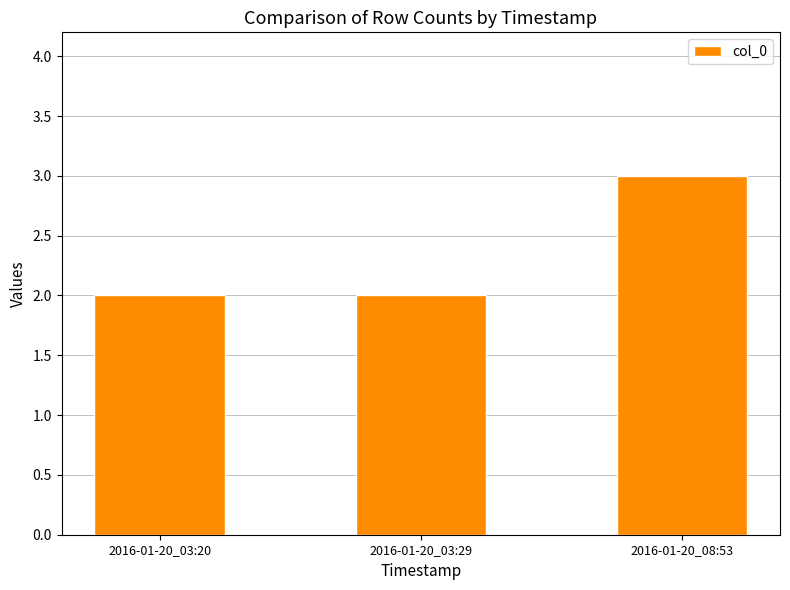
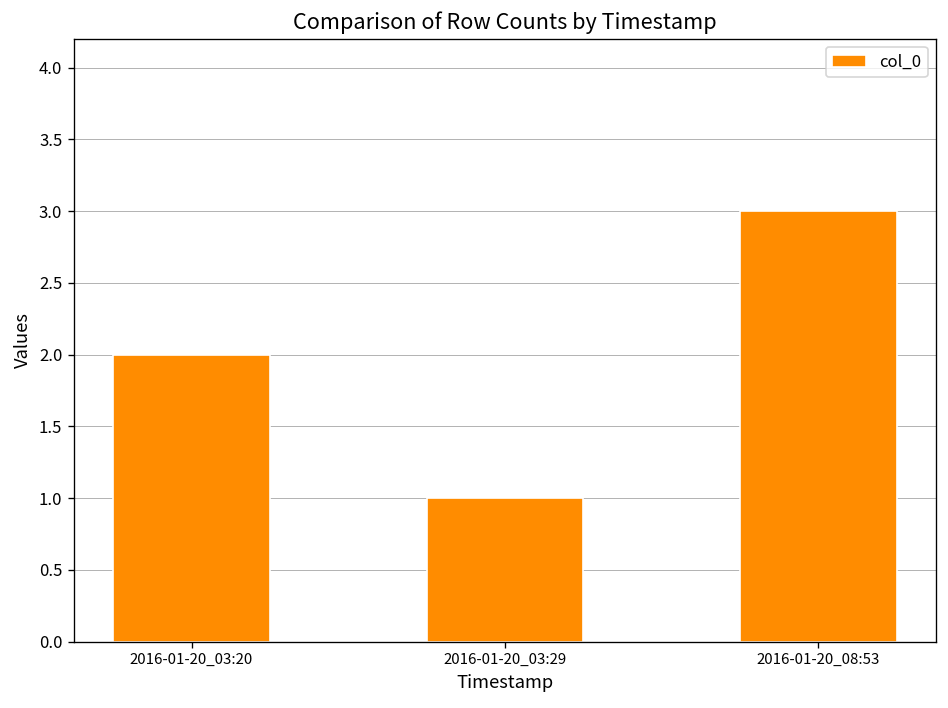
2016-01-20_03:29: 2 -> 1
